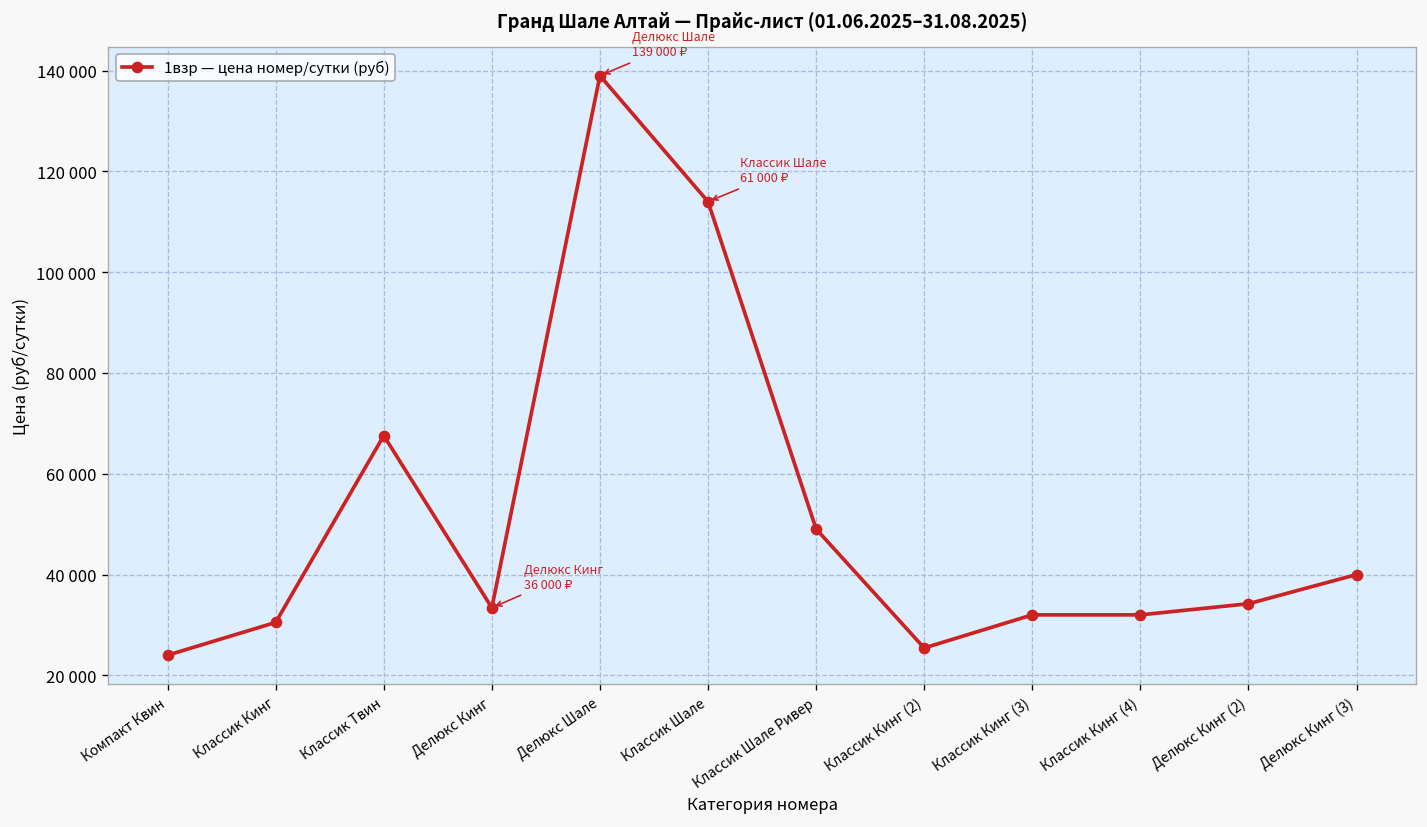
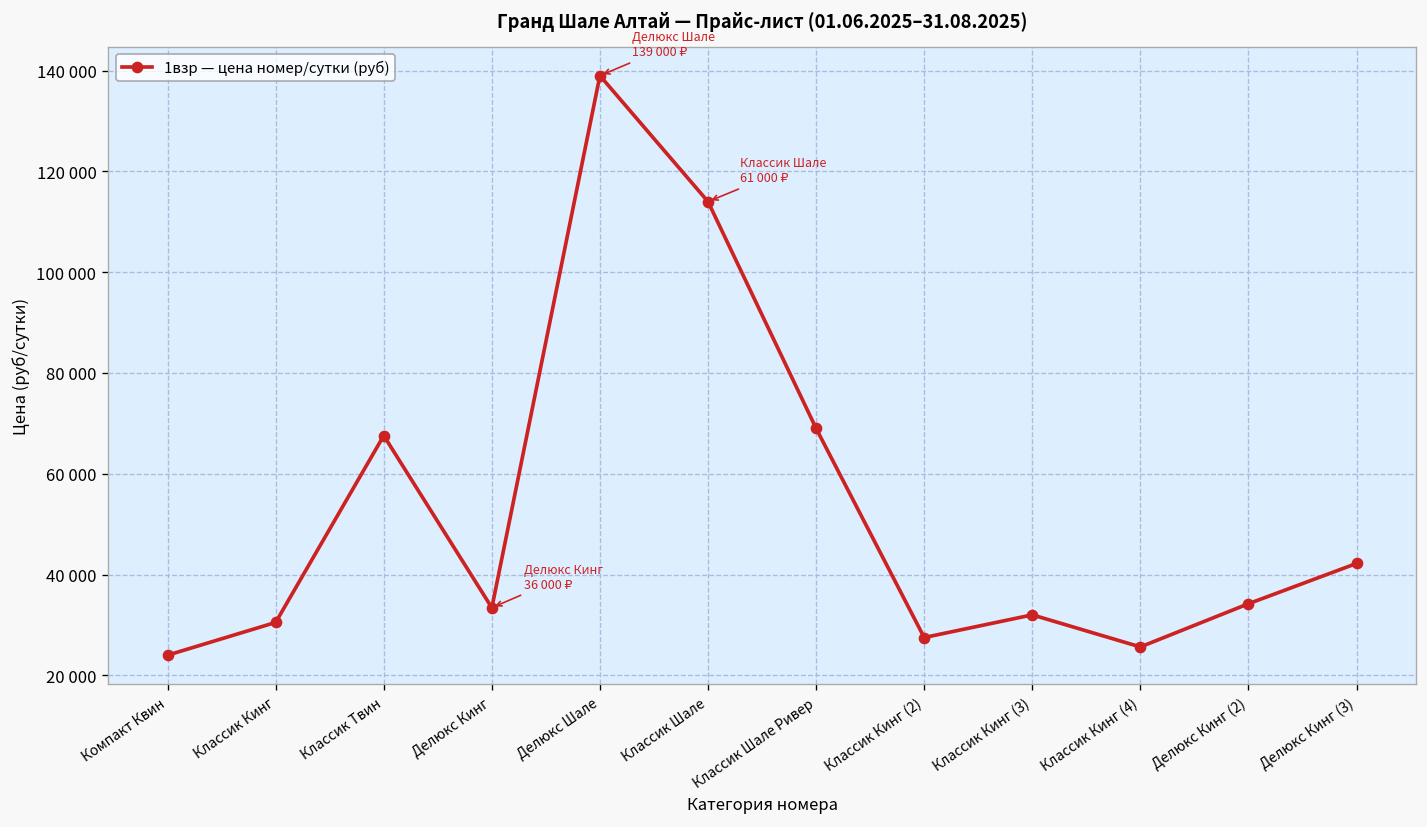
Классик Шале Ривер: 49000 -> 69000
Классик Кинг (2): 25000 -> 28000
Классик Кинг (4): 32000 -> 26000
Делюкс Кинг (3): 40000 -> 42000
